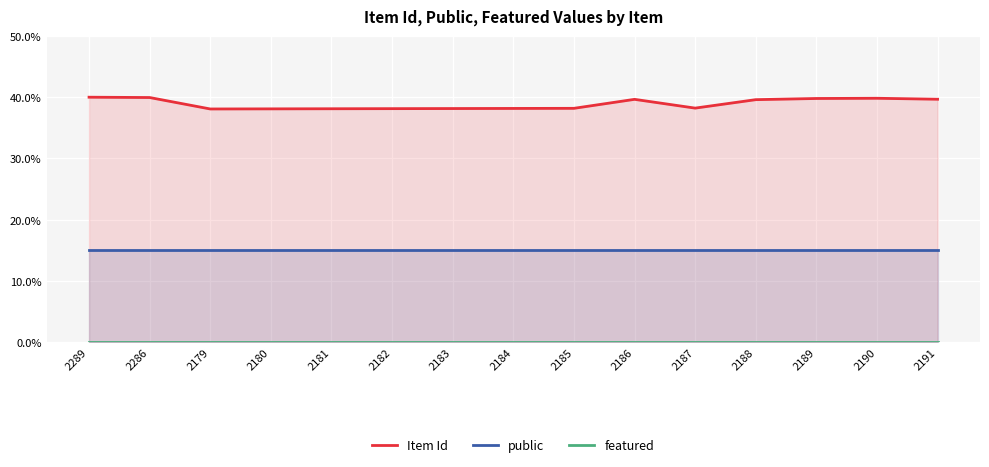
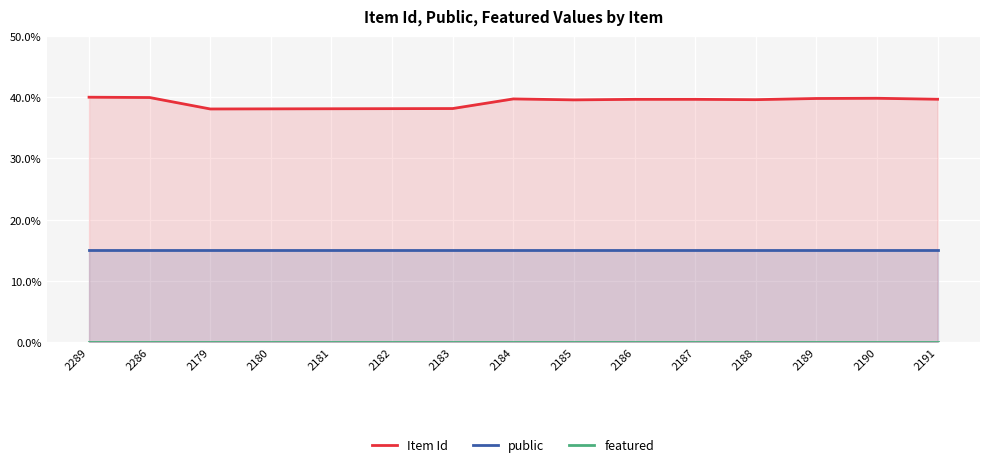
Item Id, 2184: 38% -> 40%
Item Id, 2185: 38% -> 40%
Item Id, 2187: 38% -> 40%
